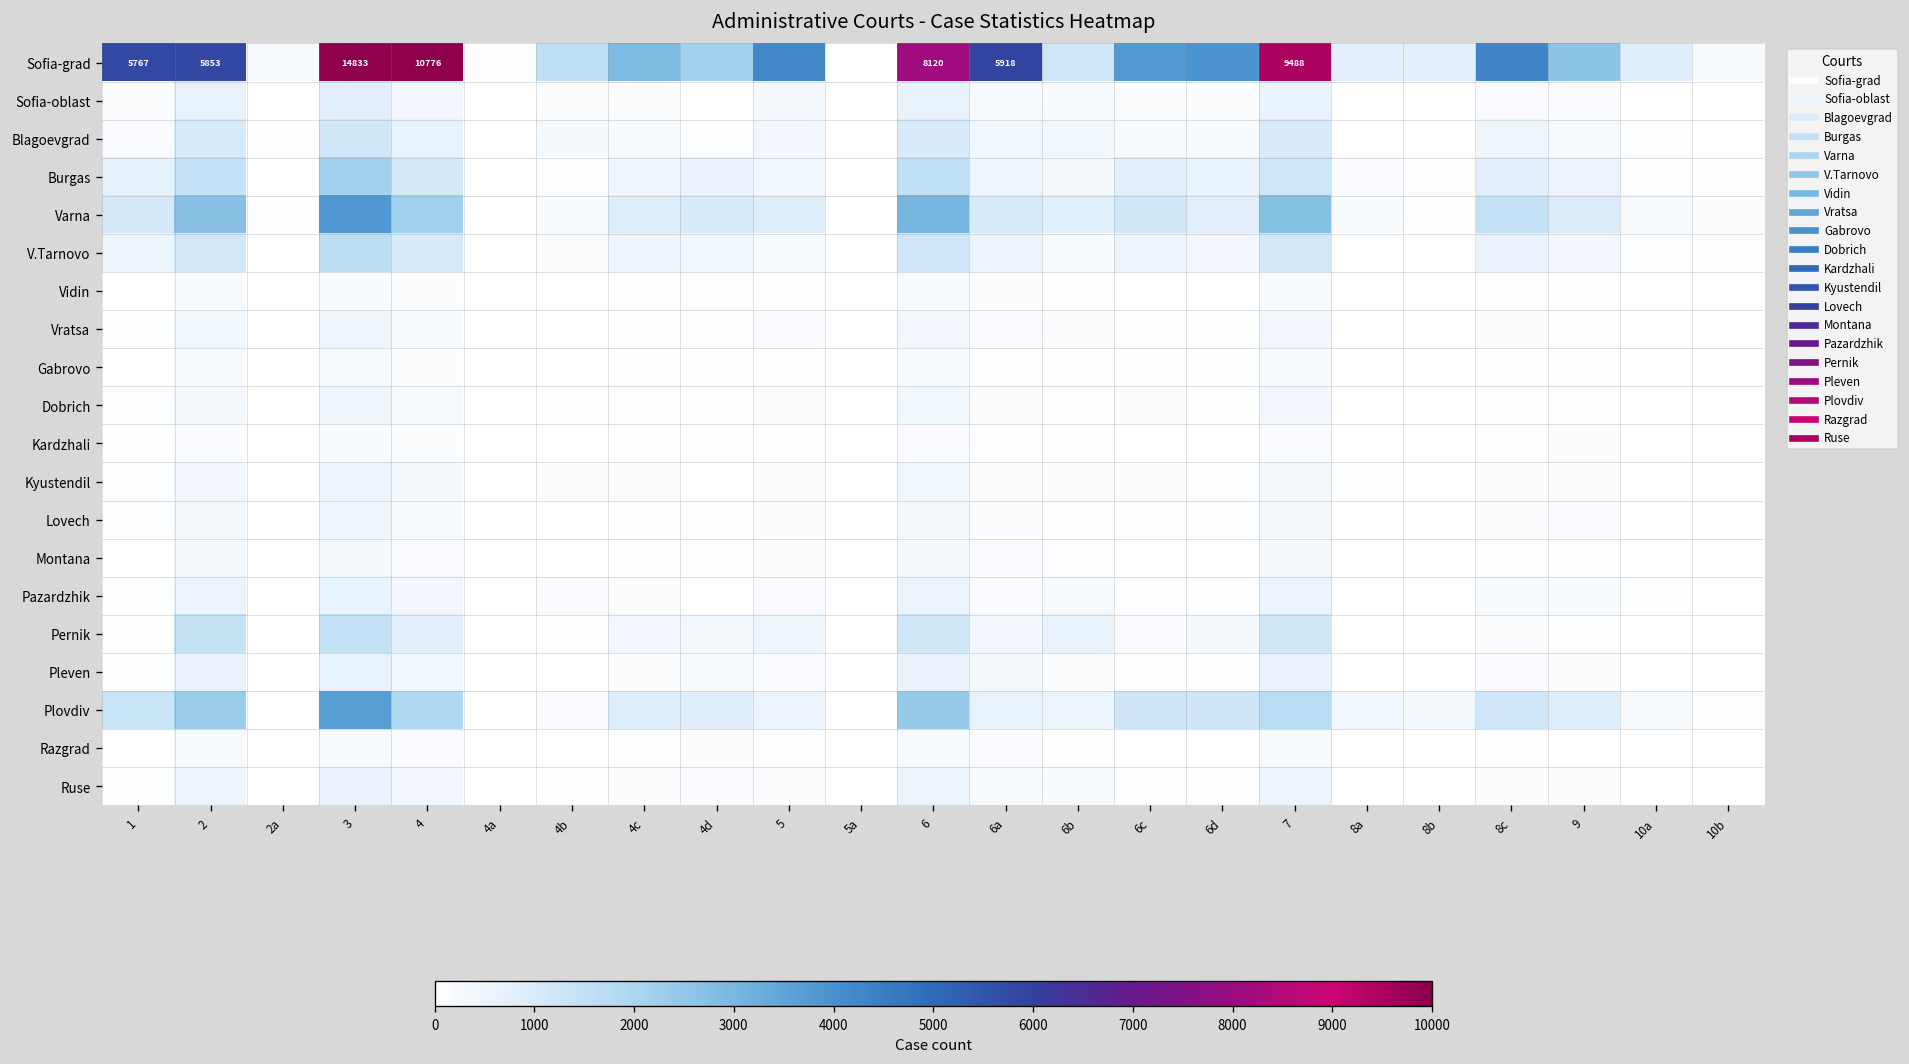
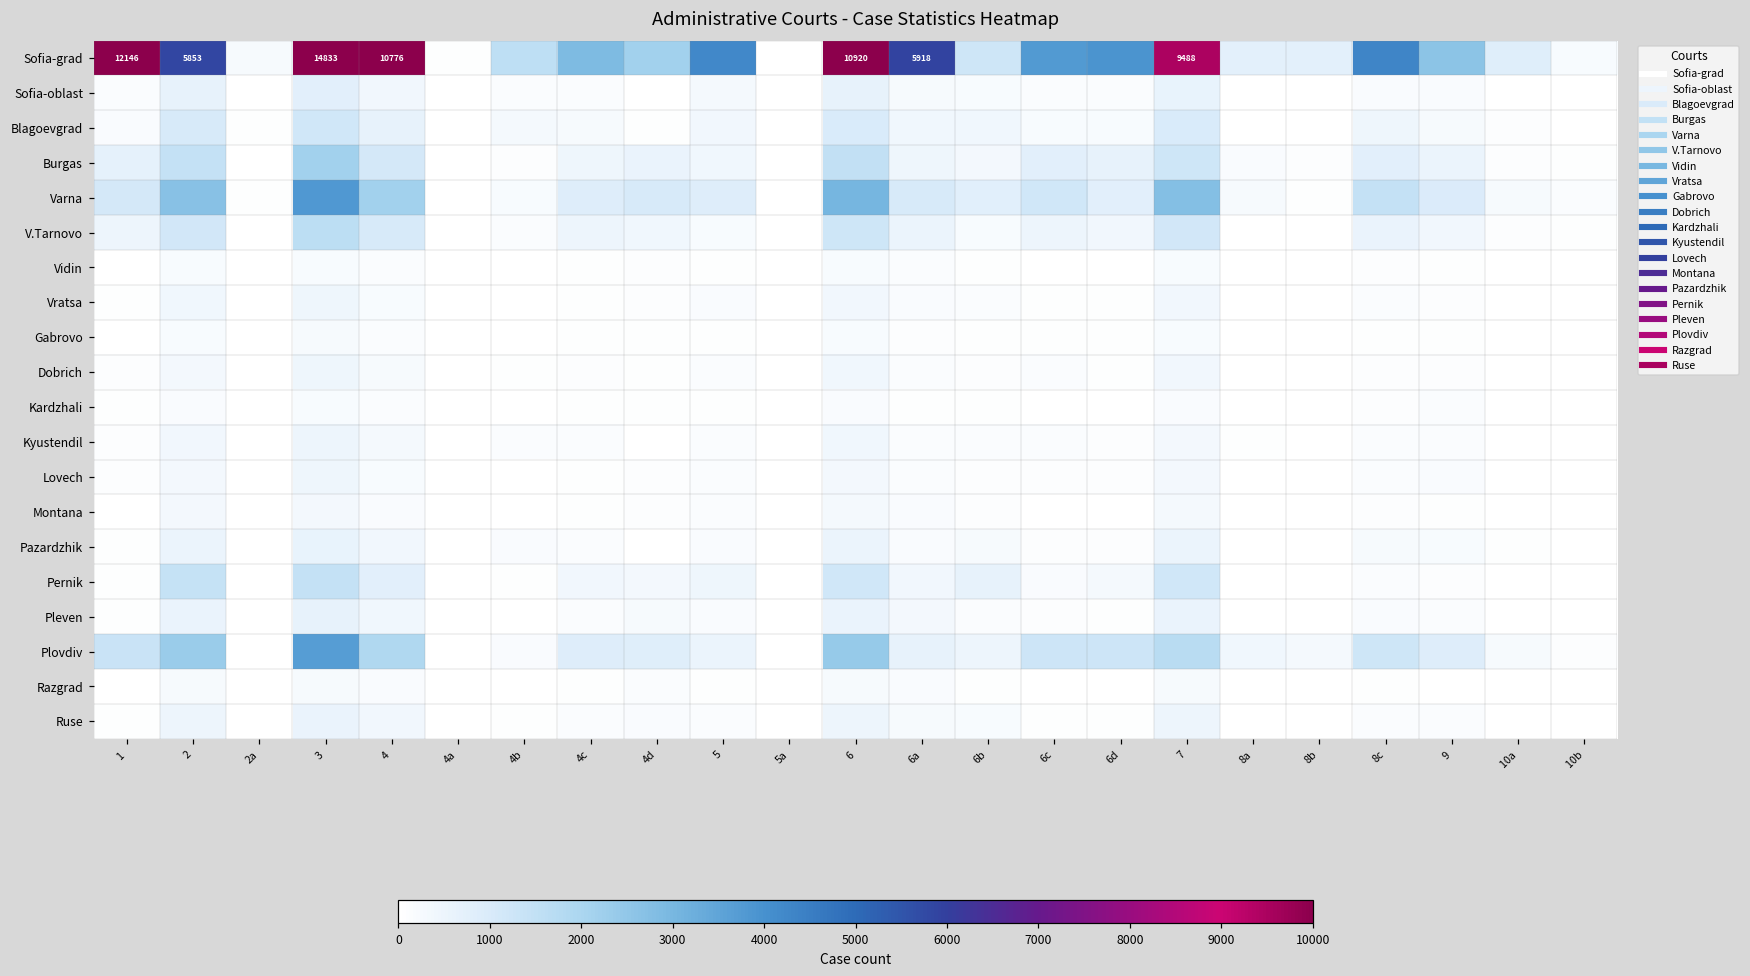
Sofia-grad, 1: 5767 -> 12146
Sofia-grad, 6: 8120 -> 10920
